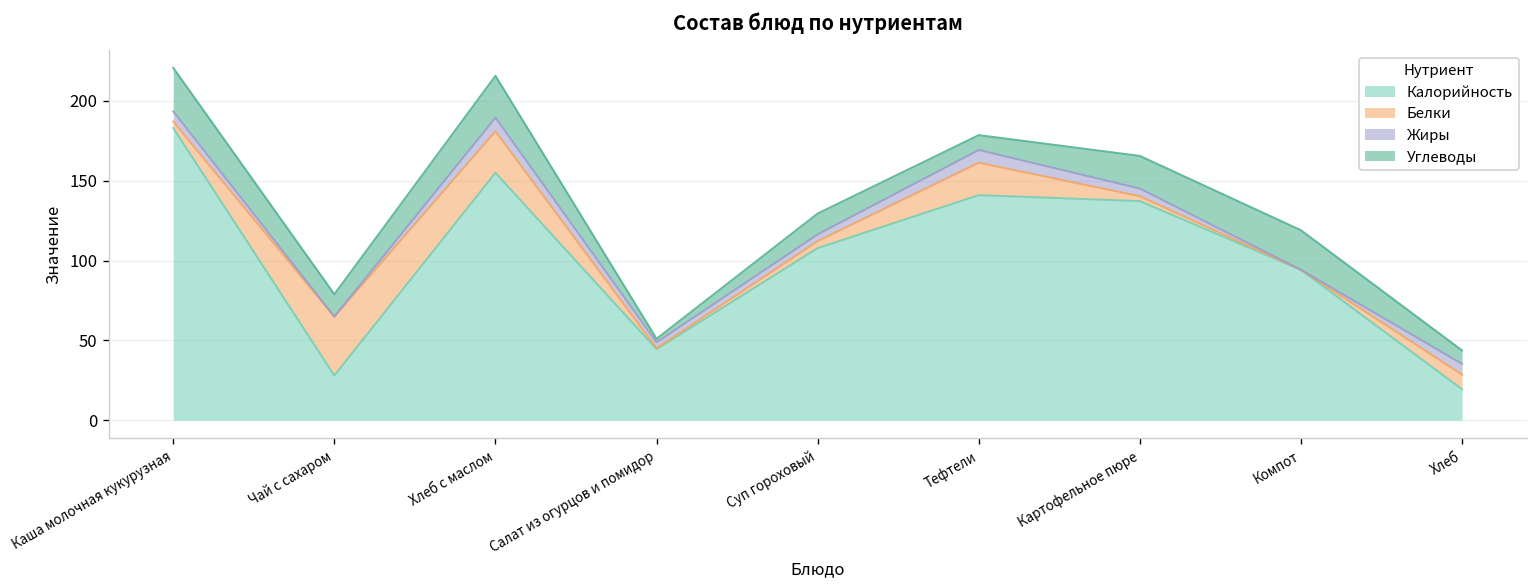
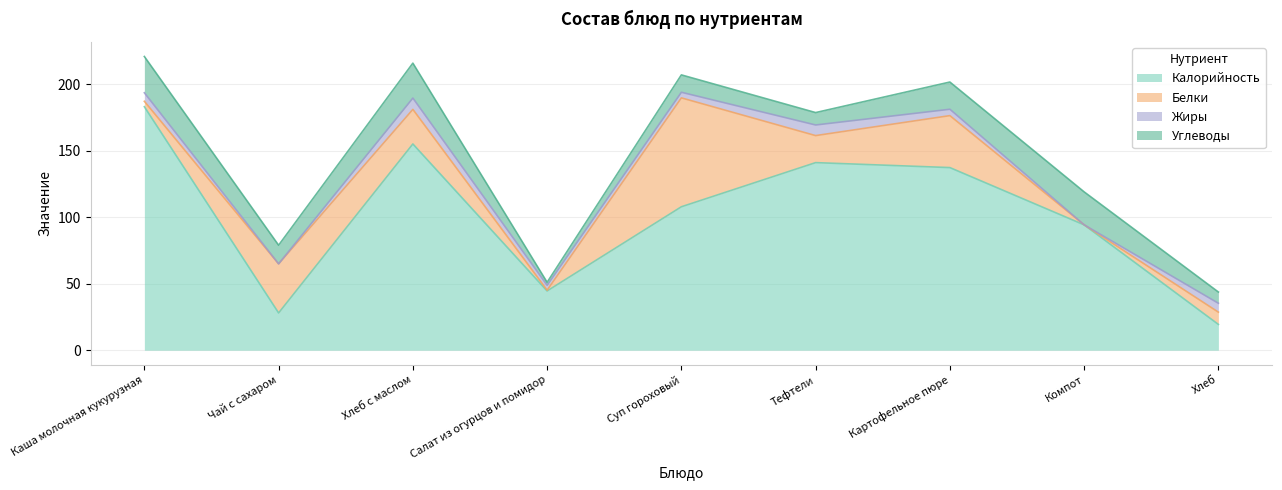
Белки, Суп гороховый: 4 -> 82
Белки, Картофельное пюре: 3 -> 39
